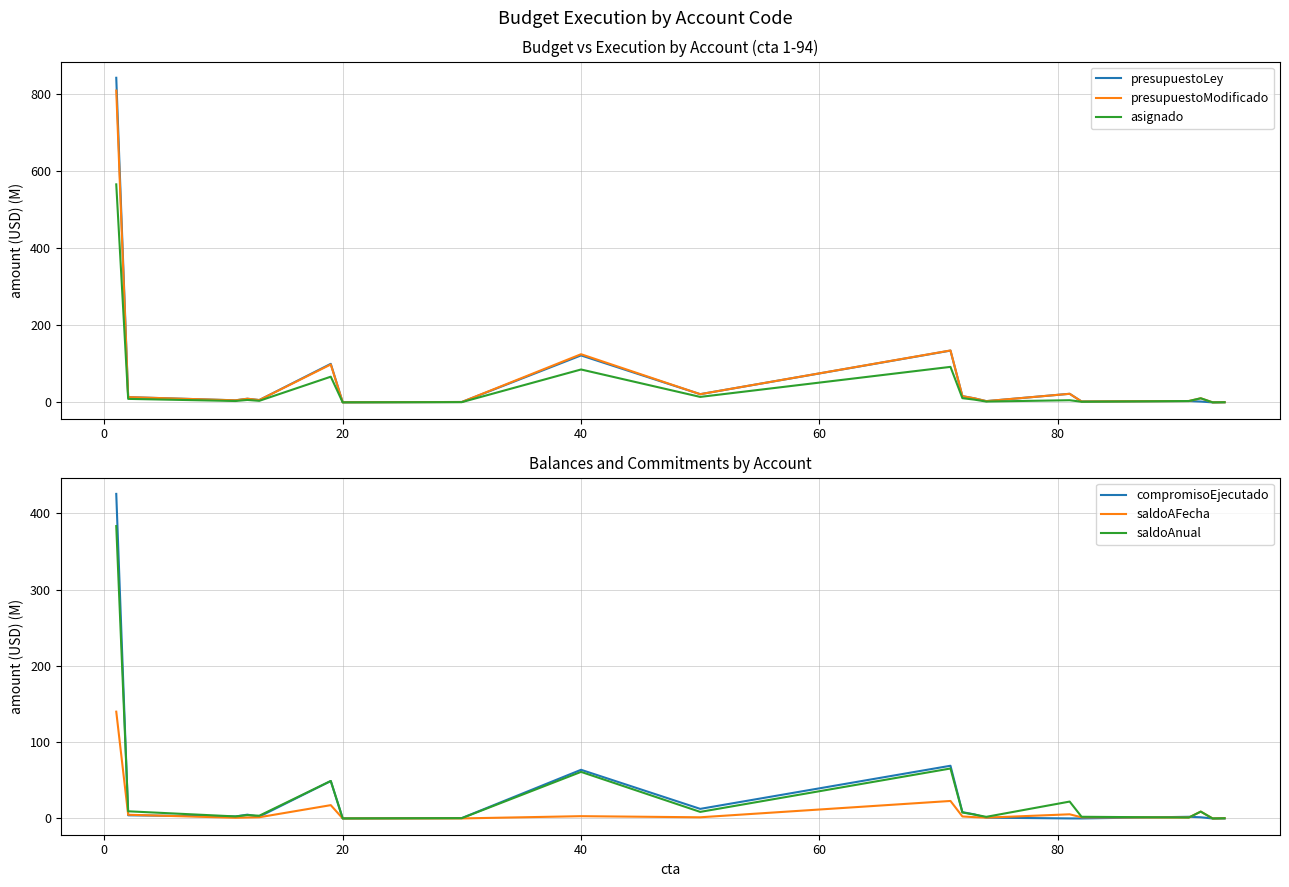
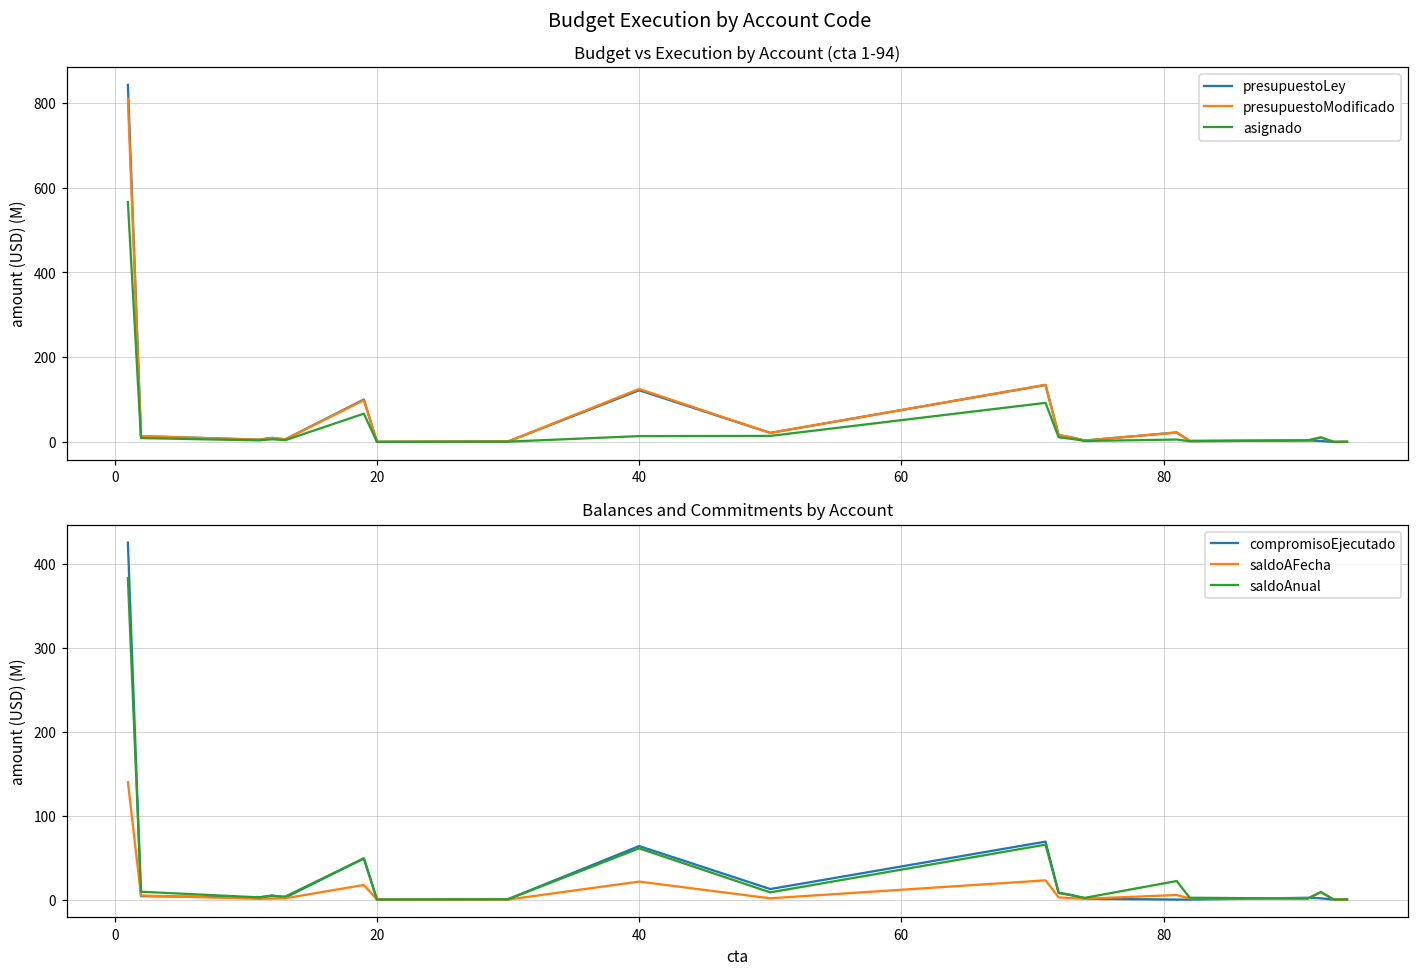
Budget vs Execution by Account (cta 1-94), asignado, 40: 90 -> 10
Balances and Commitments by Account, saldoAFecha, 40: 0 -> 20
